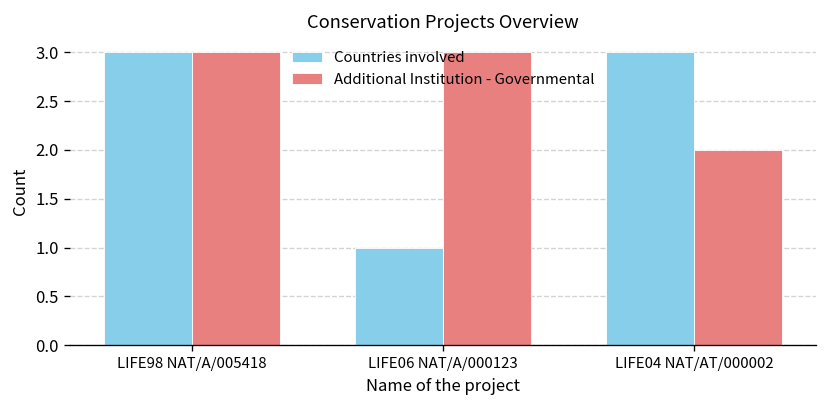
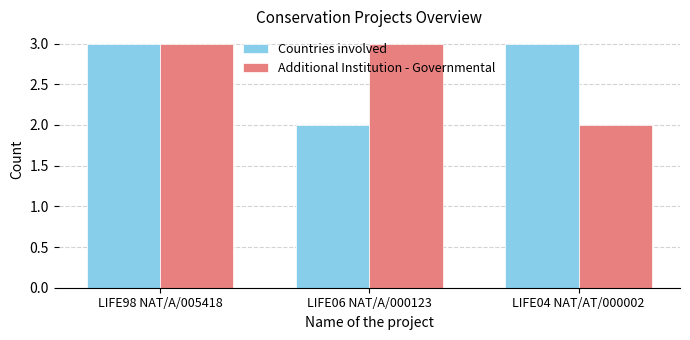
Countries involved, LIFE06 NAT/A/000123: 1 -> 2
